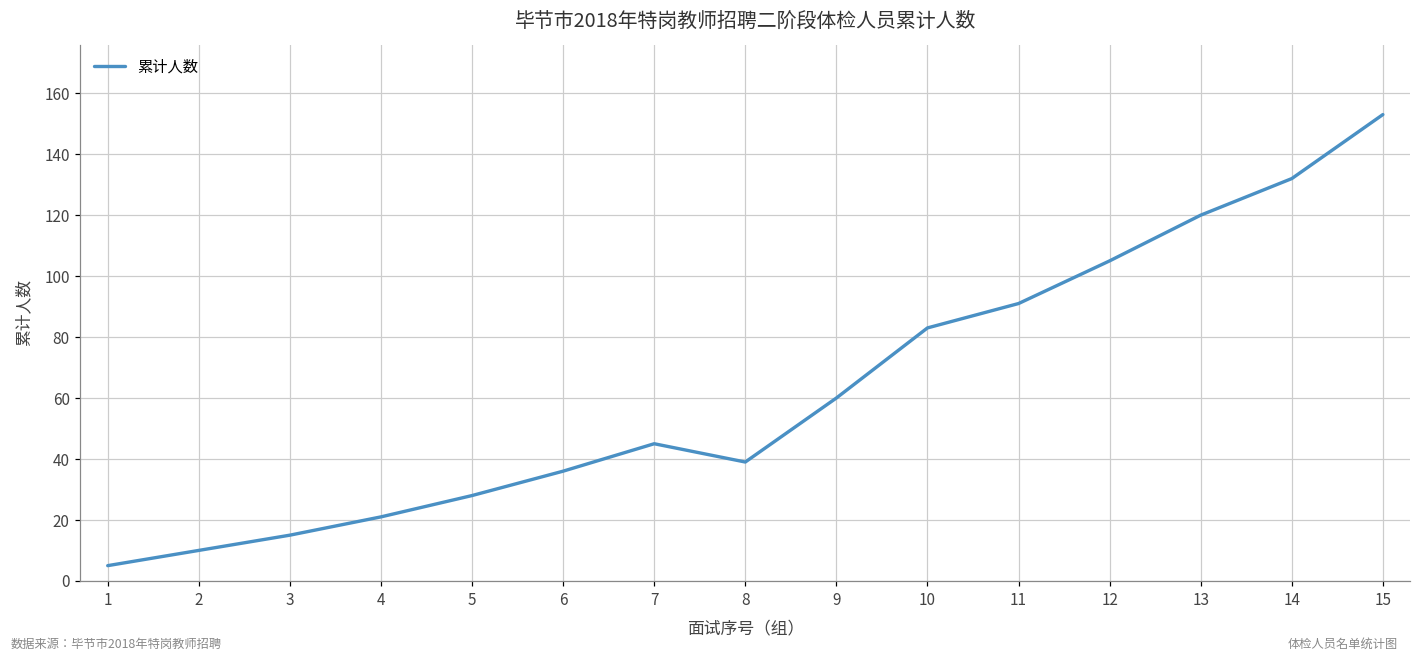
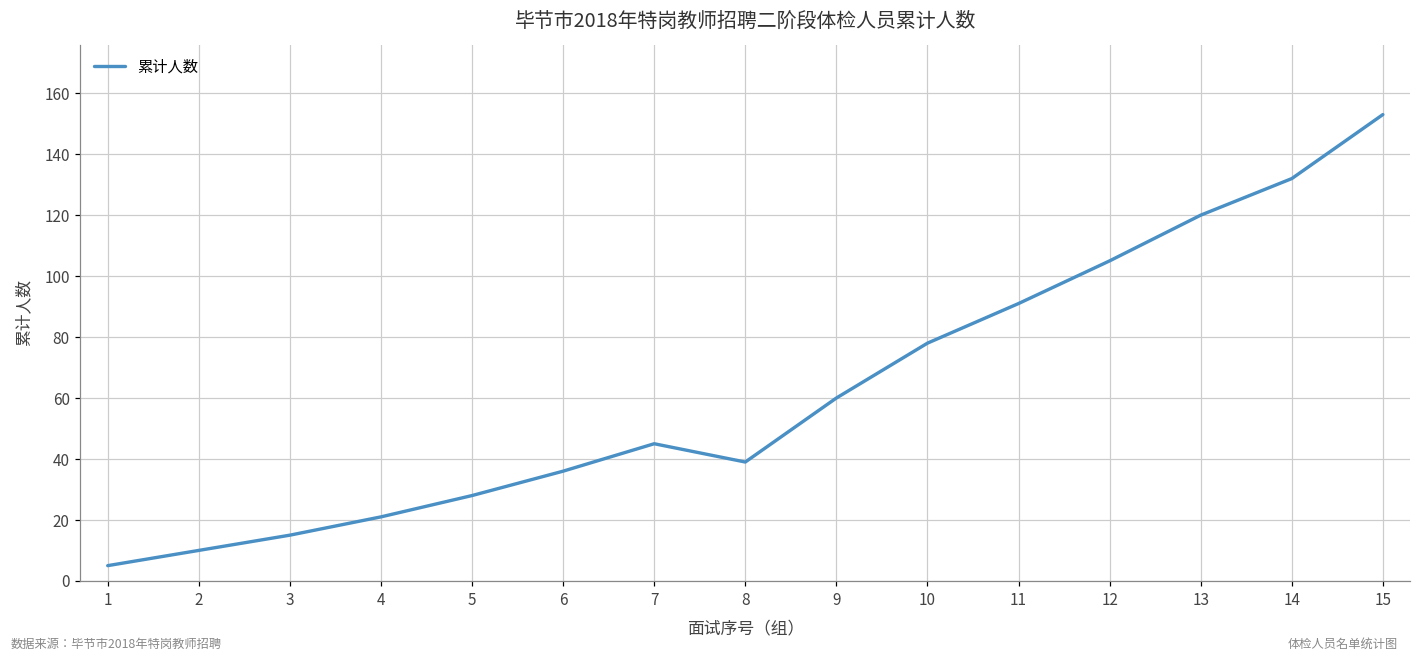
10: 83 -> 78
